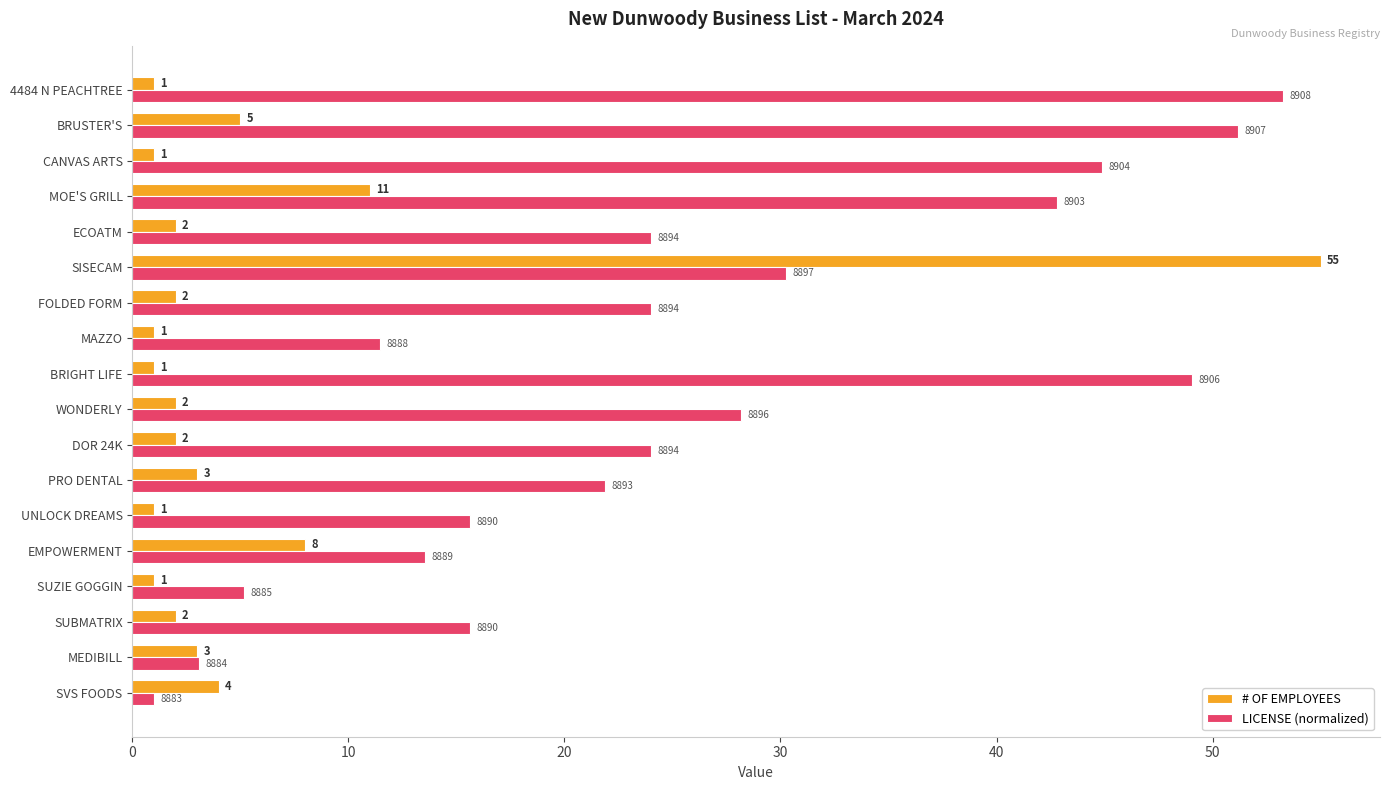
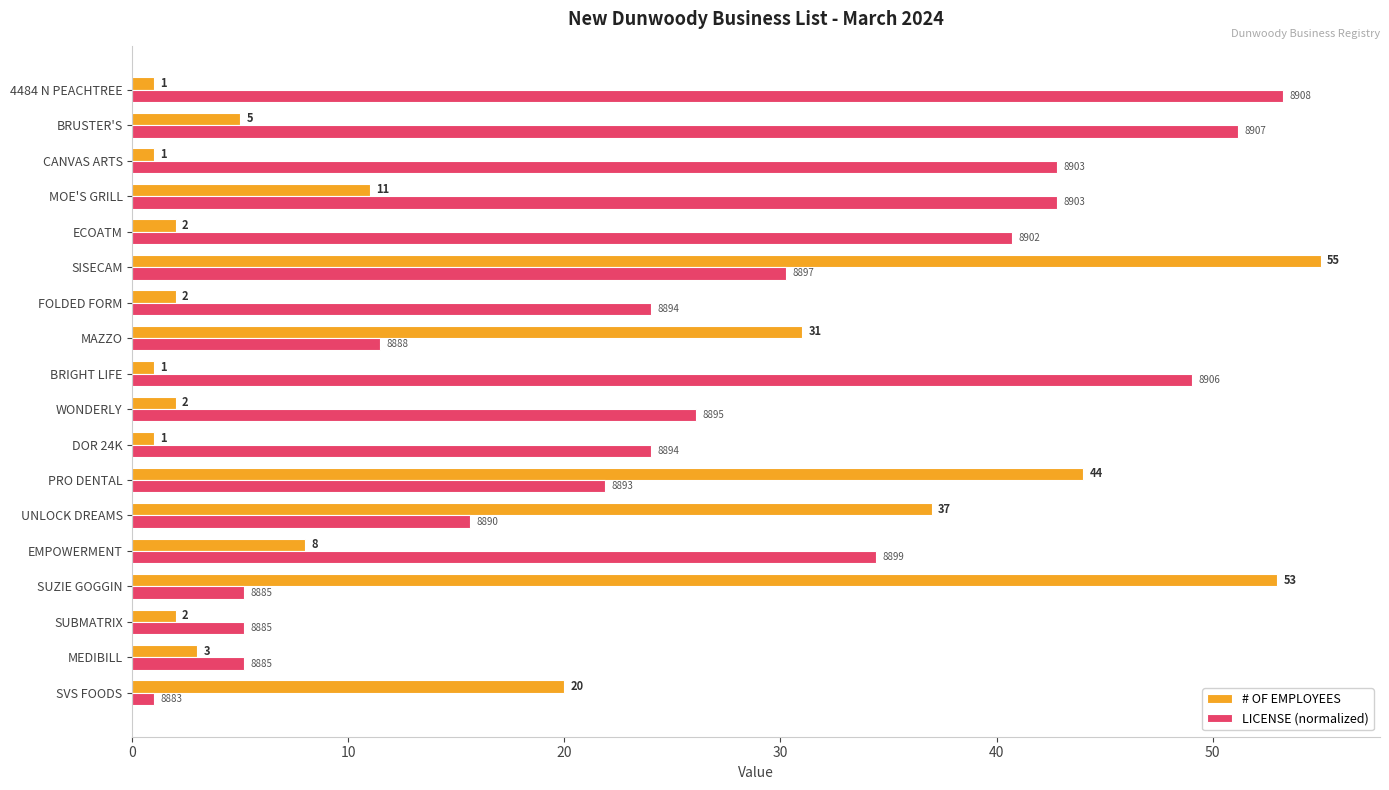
LICENSE (normalized), CANVAS ARTS: 8904 -> 8903
LICENSE (normalized), ECOATM: 8894 -> 8902
# OF EMPLOYEES, MAZZO: 1 -> 31
LICENSE (normalized), WONDERLY: 8896 -> 8895
# OF EMPLOYEES, DOR 24K: 2 -> 1
# OF EMPLOYEES, PRO DENTAL: 3 -> 44
# OF EMPLOYEES, UNLOCK DREAMS: 1 -> 37
LICENSE (normalized), EMPOWERMENT: 8889 -> 8899
# OF EMPLOYEES, SUZIE GOGGIN: 1 -> 53
LICENSE (normalized), SUBMATRIX: 8890 -> 8885
LICENSE (normalized), MEDIBILL: 8884 -> 8885
# OF EMPLOYEES, SVS FOODS: 4 -> 20
